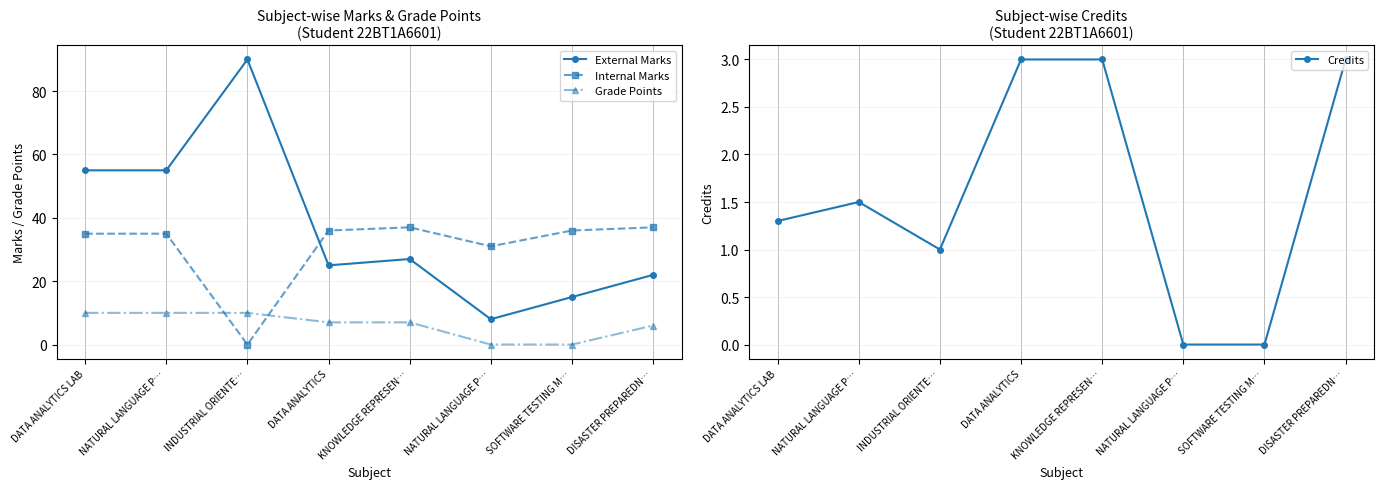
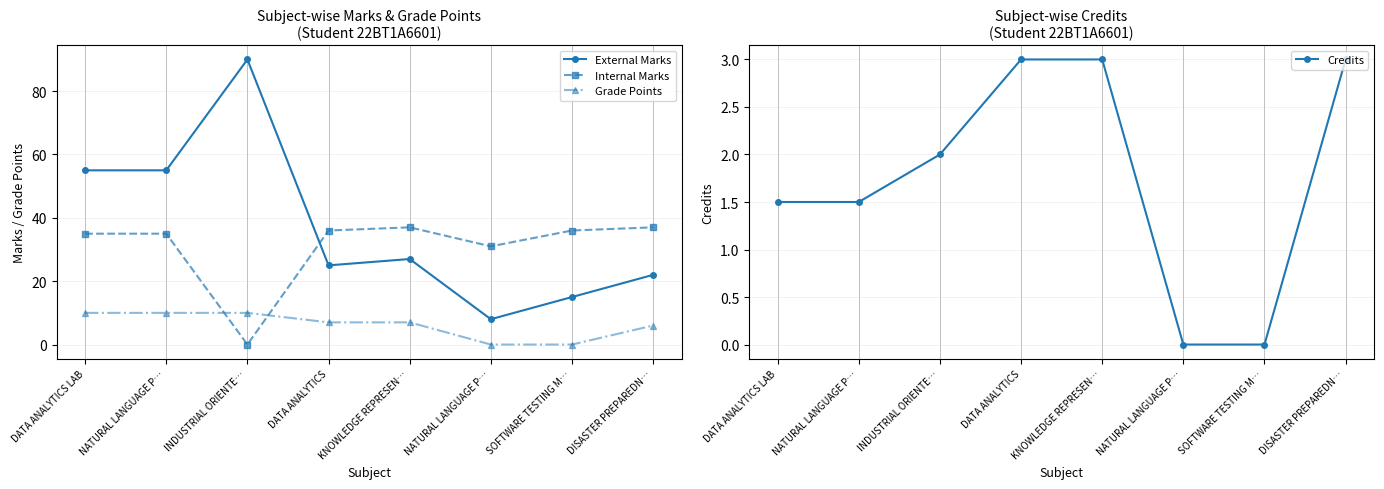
Subject-wise Credits (Student 22BT1A6601), DATA ANALYTICS LAB: 1.3 -> 1.5
Subject-wise Credits (Student 22BT1A6601), INDUSTRIAL ORIENTE…: 1 -> 2
